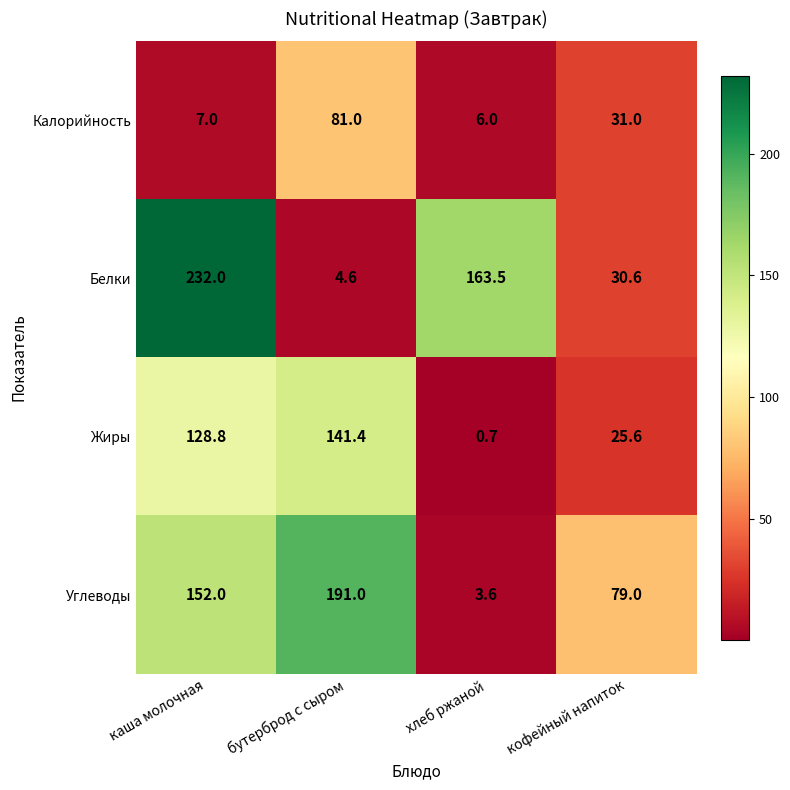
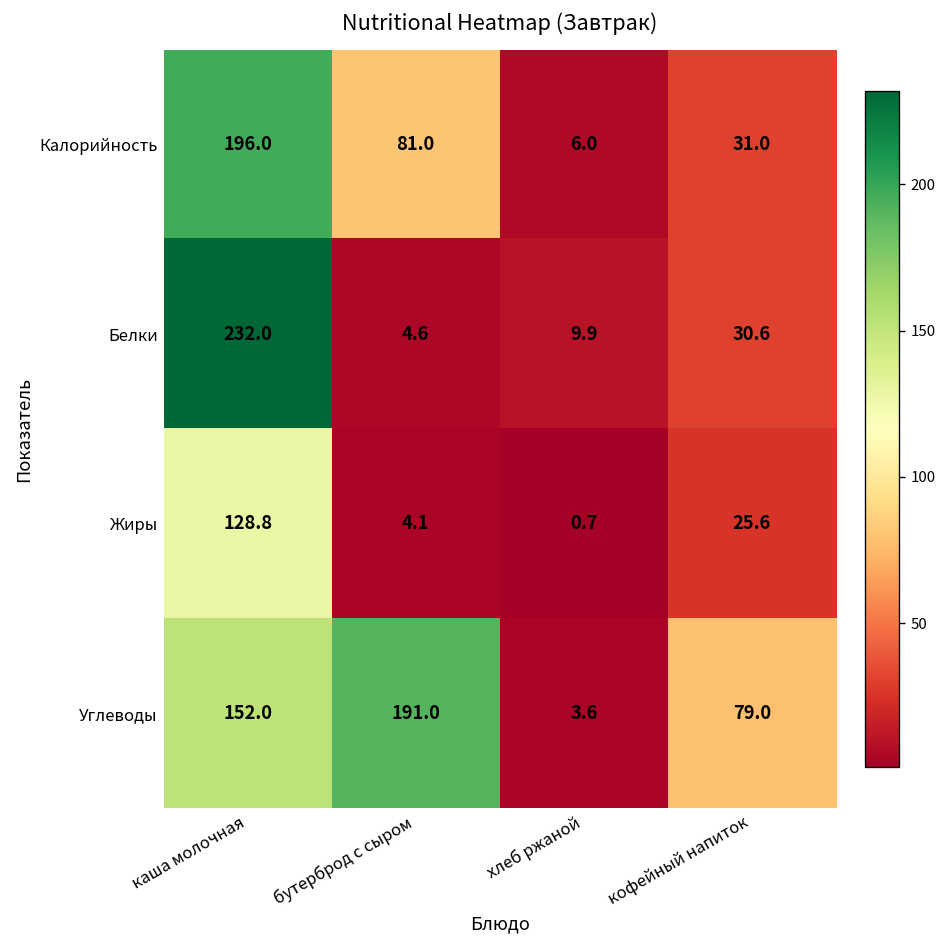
Калорийность, каша молочная: 7.0 -> 196.0
Белки, хлеб ржаной: 163.5 -> 9.9
Жиры, бутерброд с сыром: 141.4 -> 4.1
